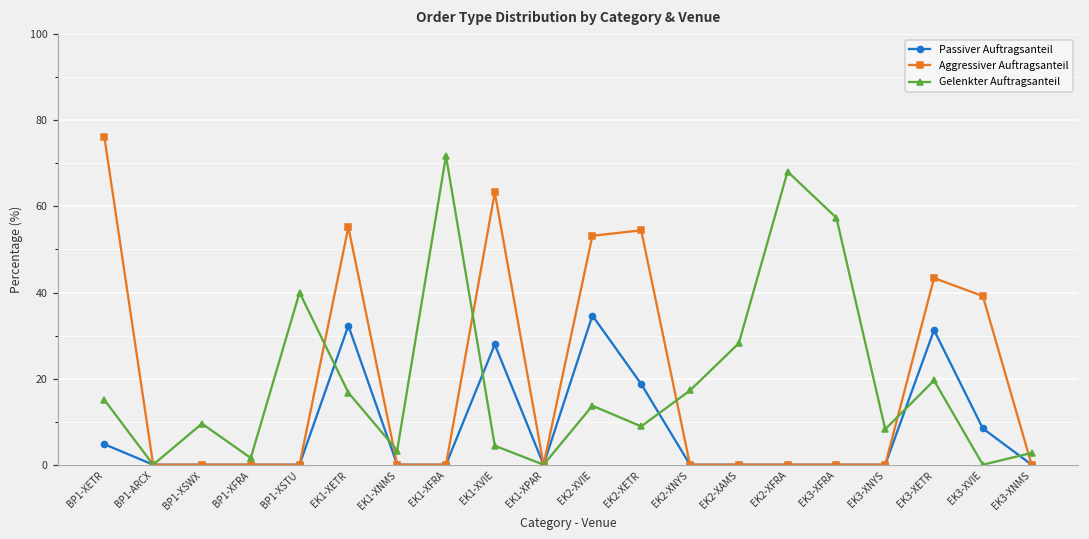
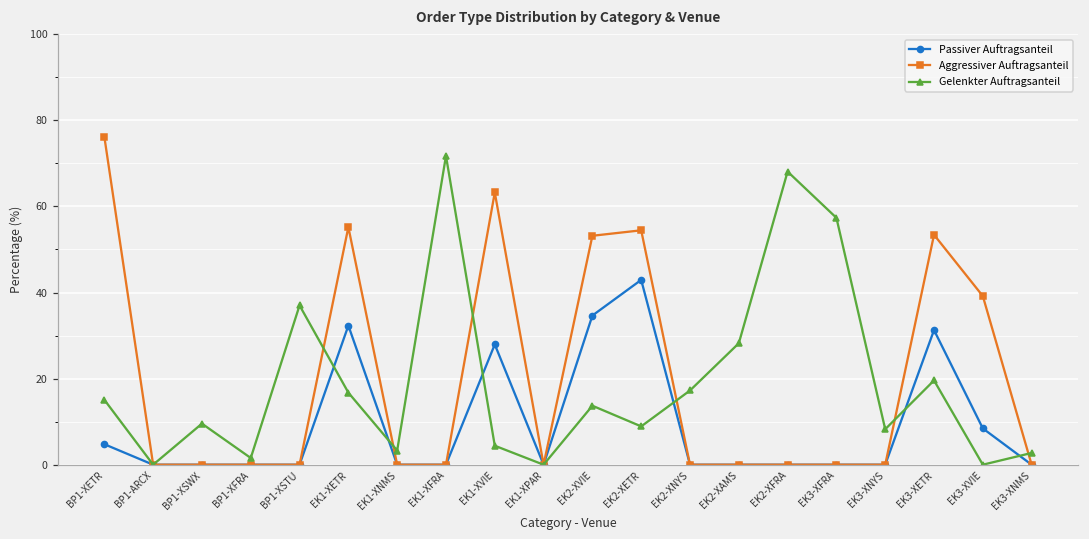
Gelenkter Auftragsanteil, BP1-XSTU: 40 -> 37
Passiver Auftragsanteil, EK2-XETR: 19 -> 43
Aggressiver Auftragsanteil, EK3-XETR: 43 -> 53
